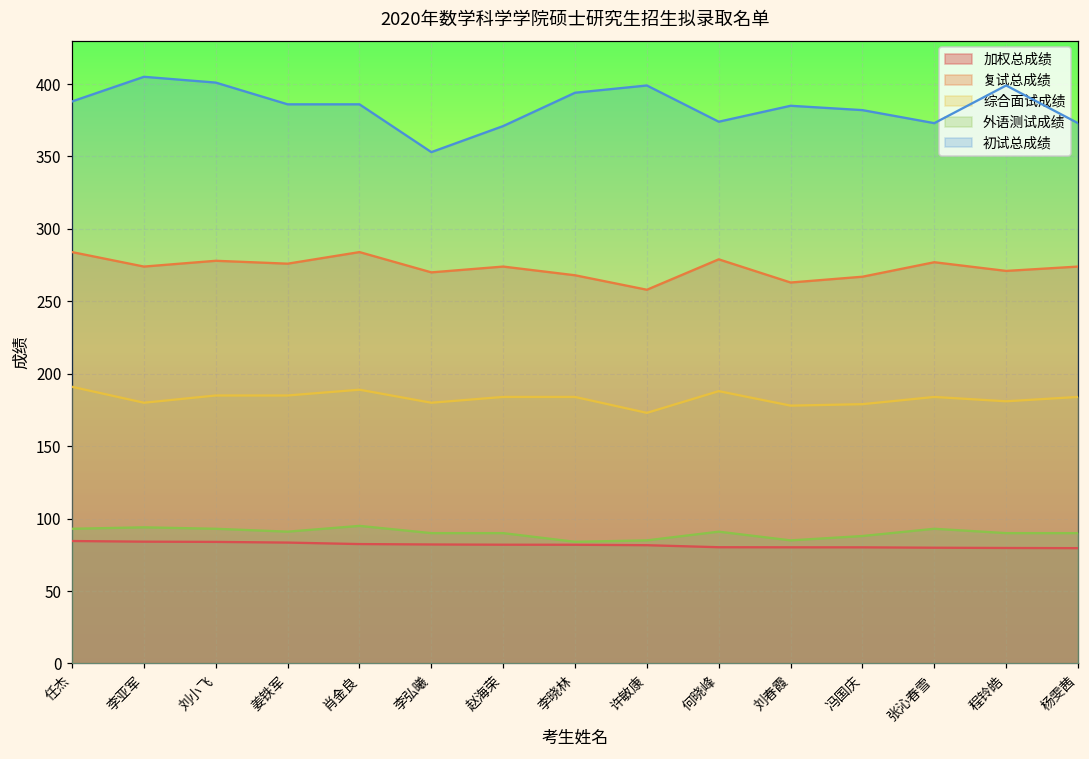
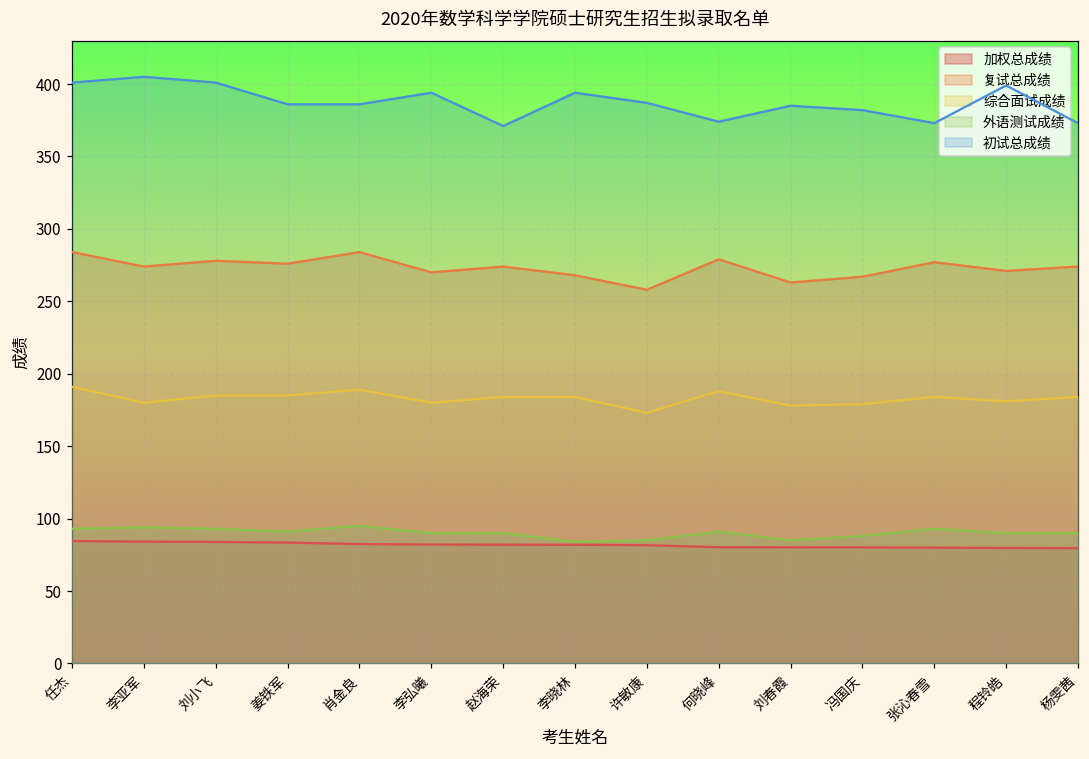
初试总成绩, 任杰: 388 -> 401
初试总成绩, 李弘曦: 353 -> 394
初试总成绩, 许敏康: 399 -> 387
